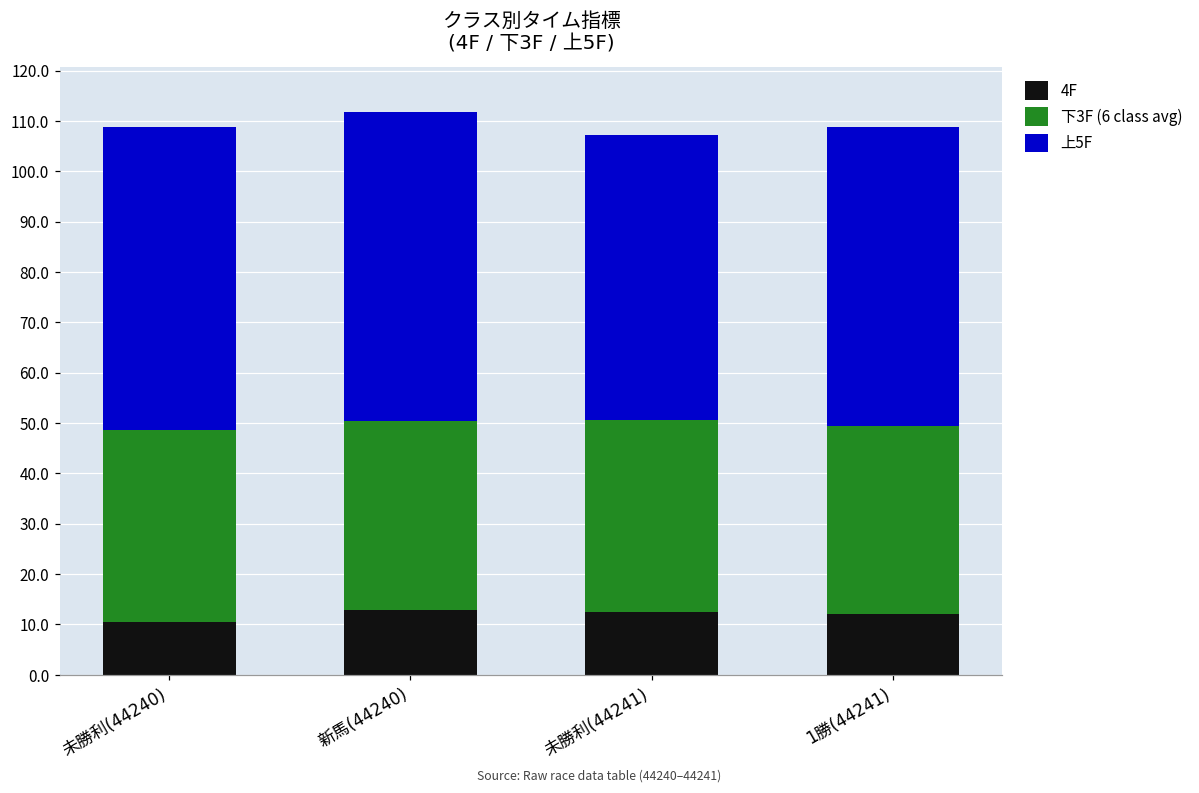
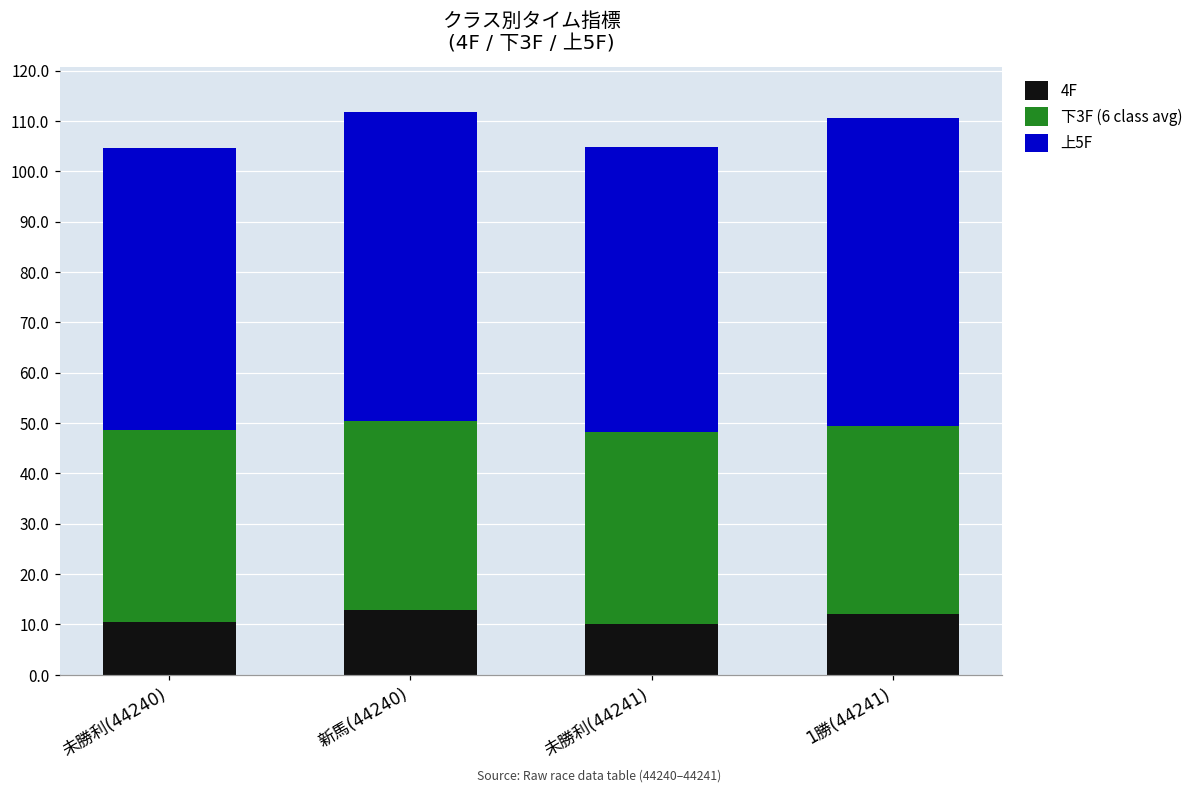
上5F, 未勝利(44240): 60 -> 56
4F, 未勝利(44241): 13 -> 10
上5F, 1勝(44241): 59 -> 61
